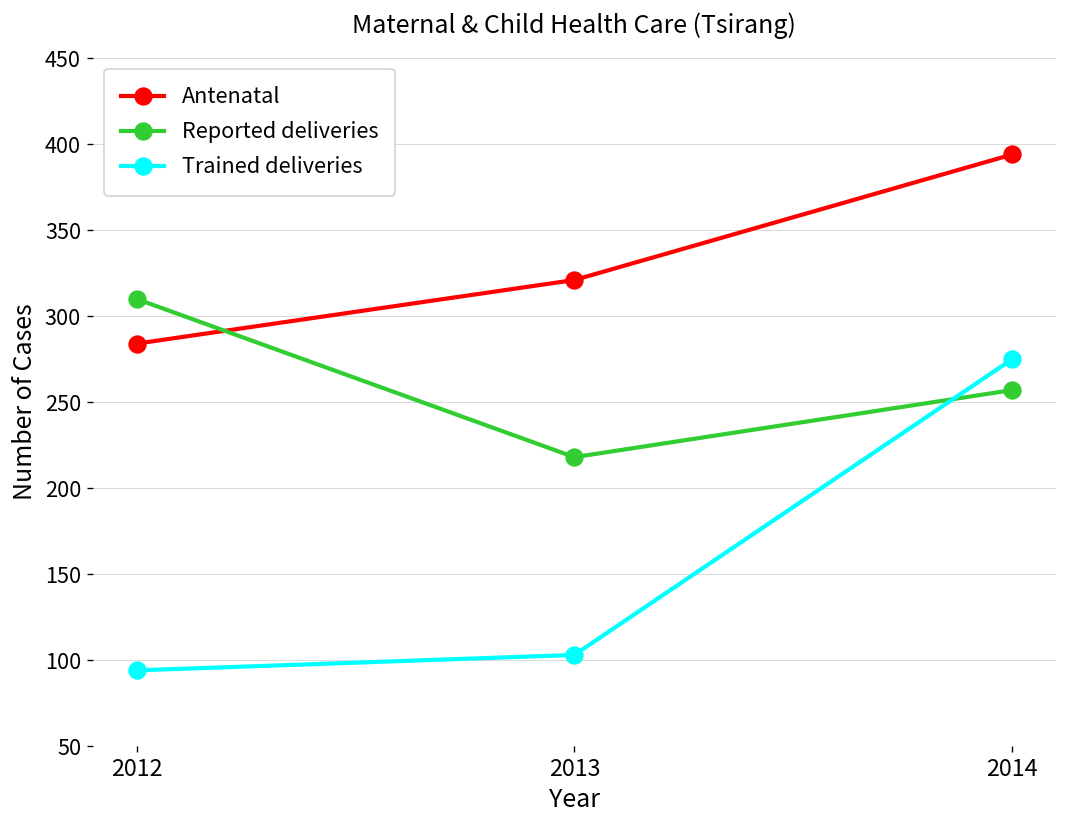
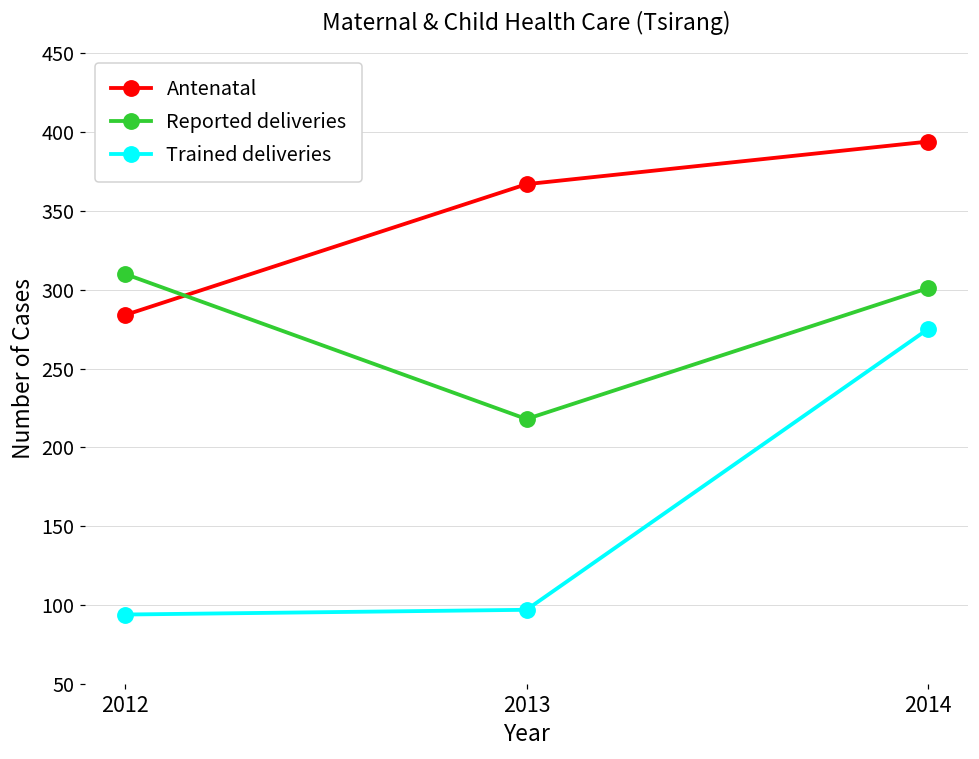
Antenatal, 2013: 321 -> 367
Trained deliveries, 2013: 103 -> 97
Reported deliveries, 2014: 257 -> 301
